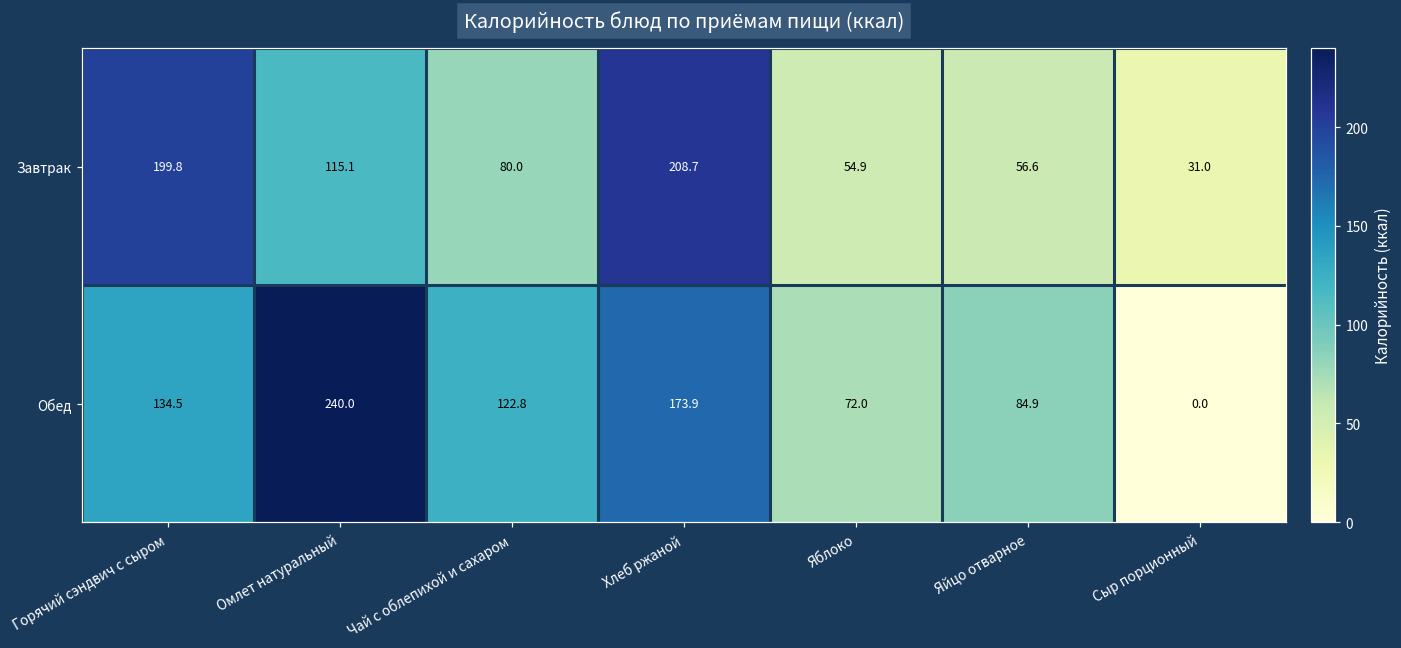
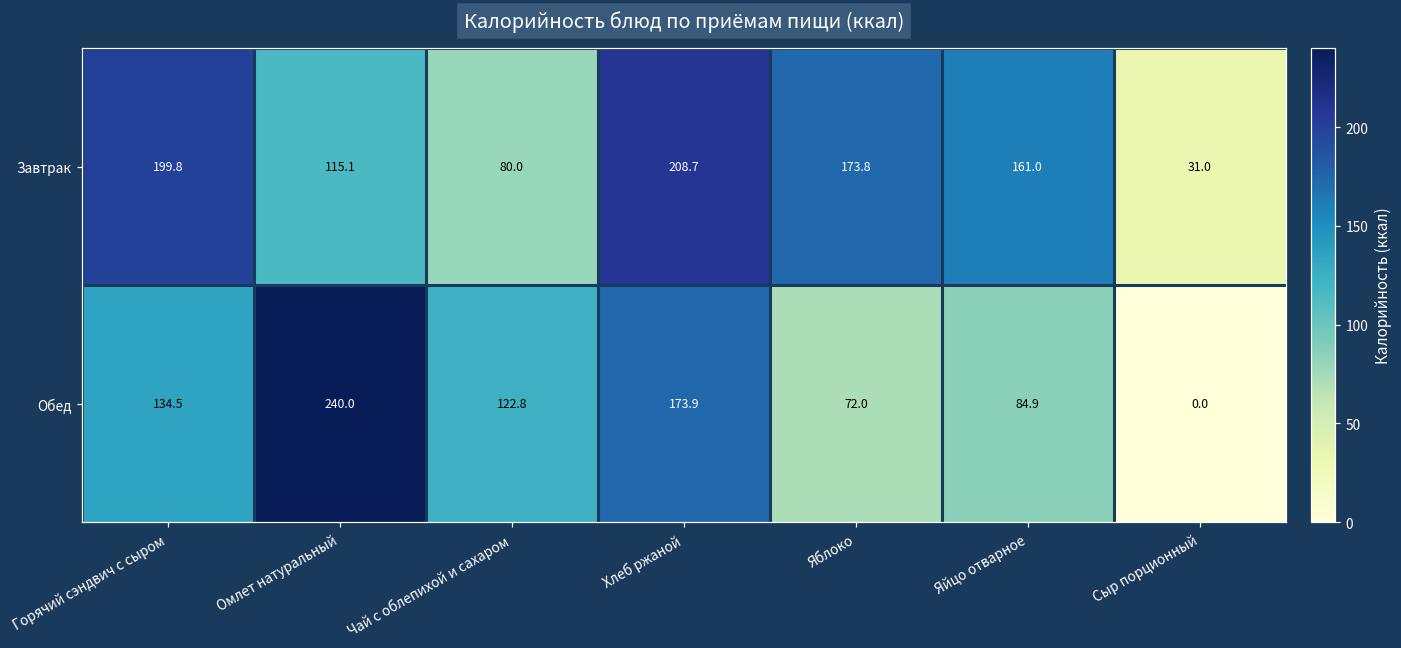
Завтрак, Яблоко: 54.9 -> 173.8
Завтрак, Яйцо отварное: 56.6 -> 161.0
